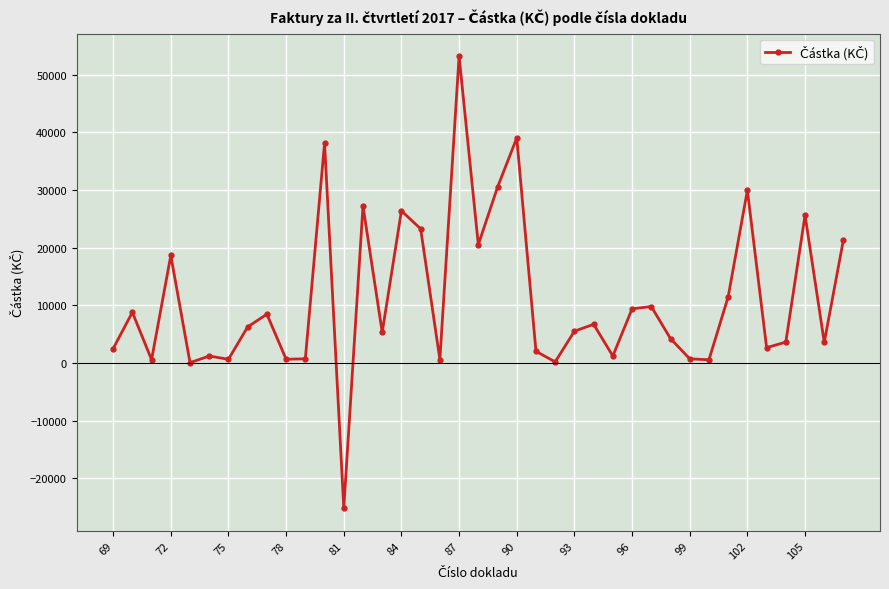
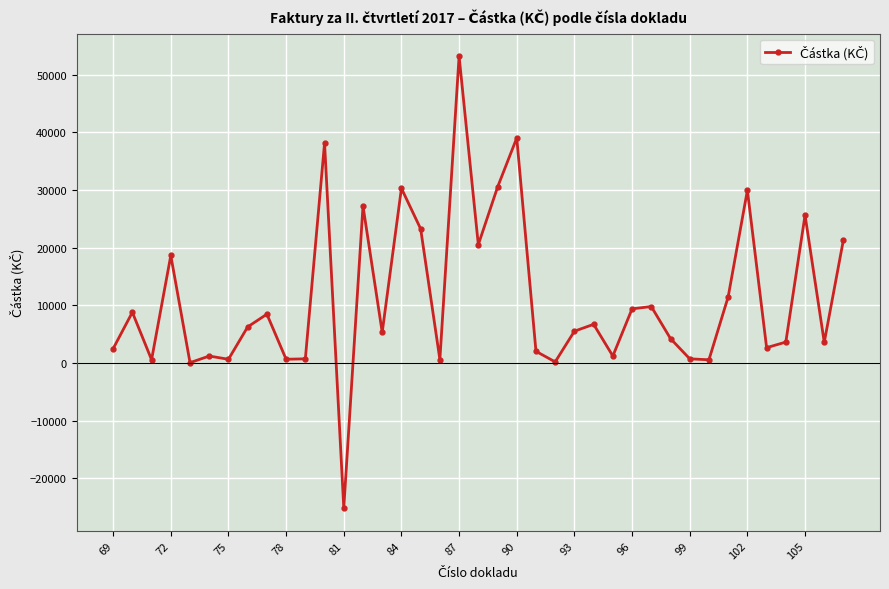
84: 26000 -> 30000
